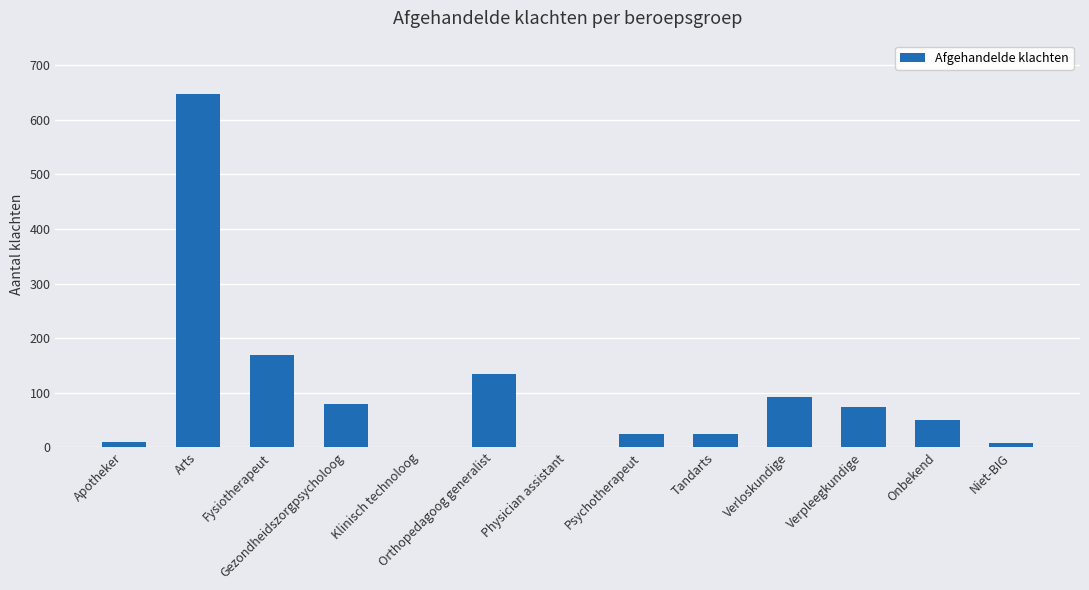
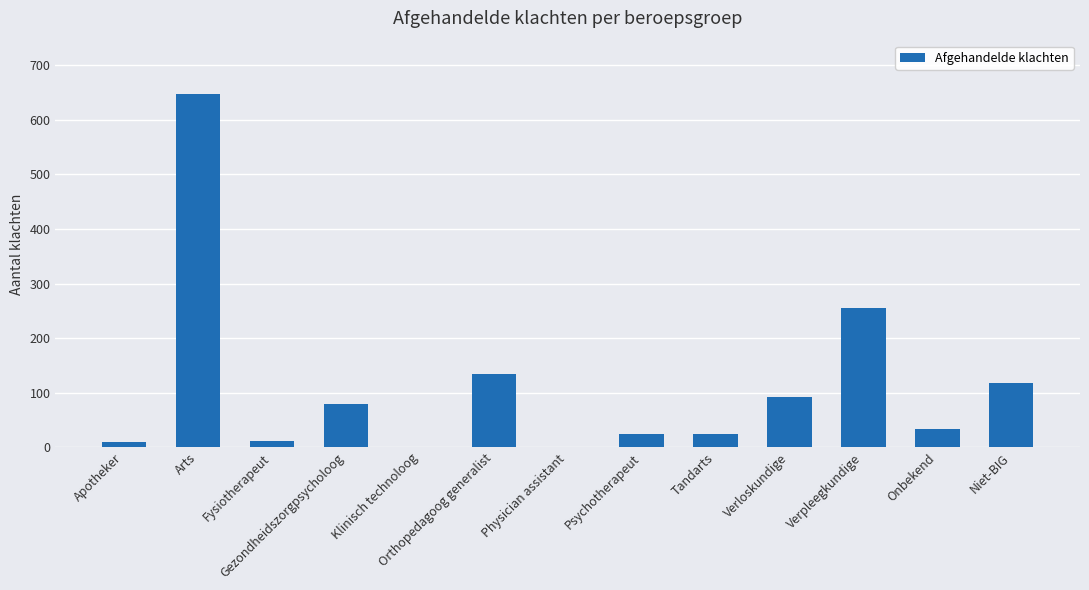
Fysiotherapeut: 170 -> 10
Verpleegkundige: 70 -> 260
Onbekend: 50 -> 30
Niet-BIG: 10 -> 120
